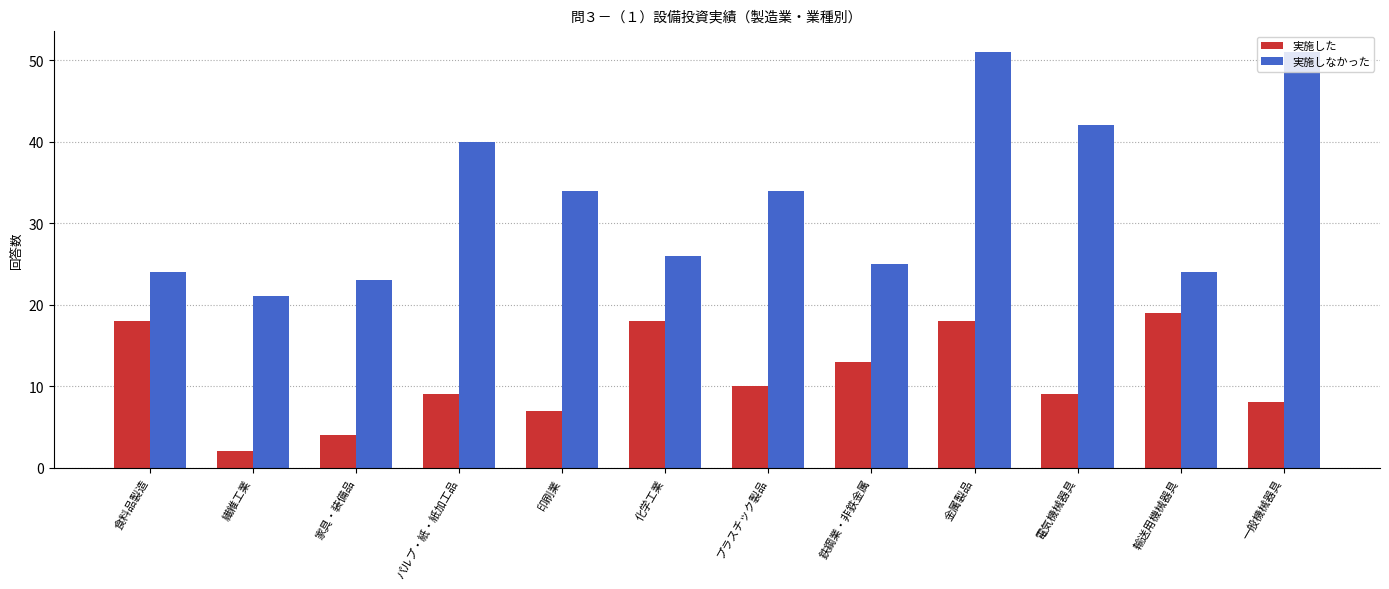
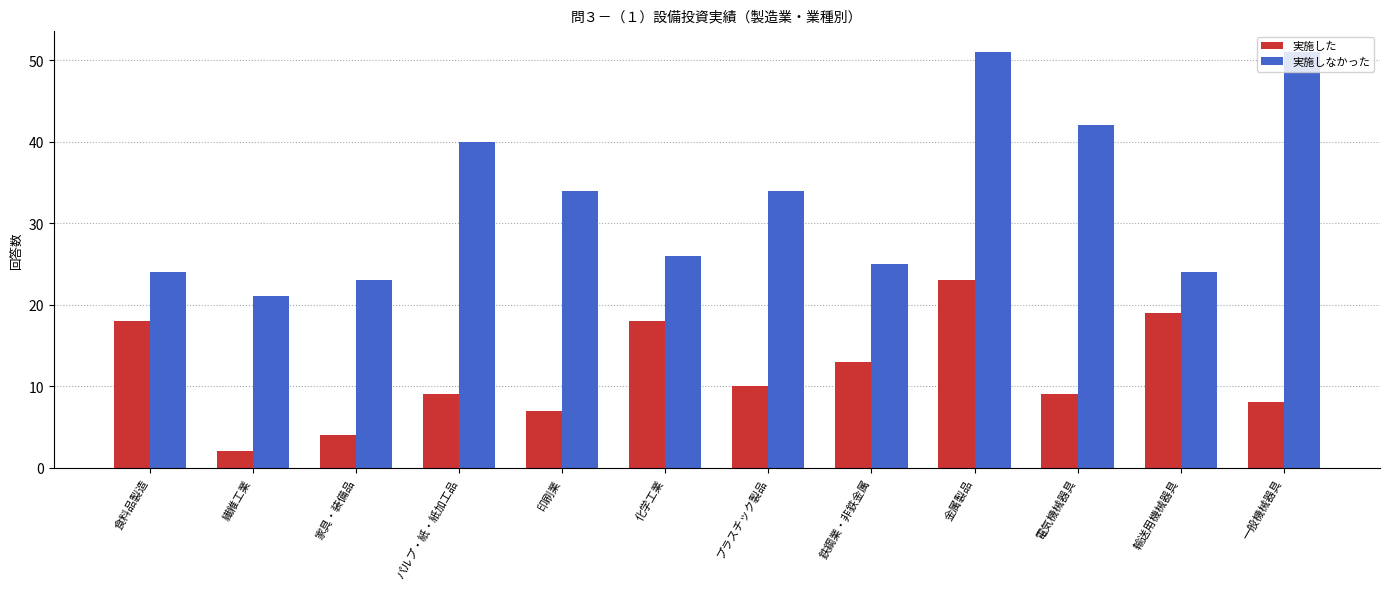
実施した, 金属製品: 18 -> 23
